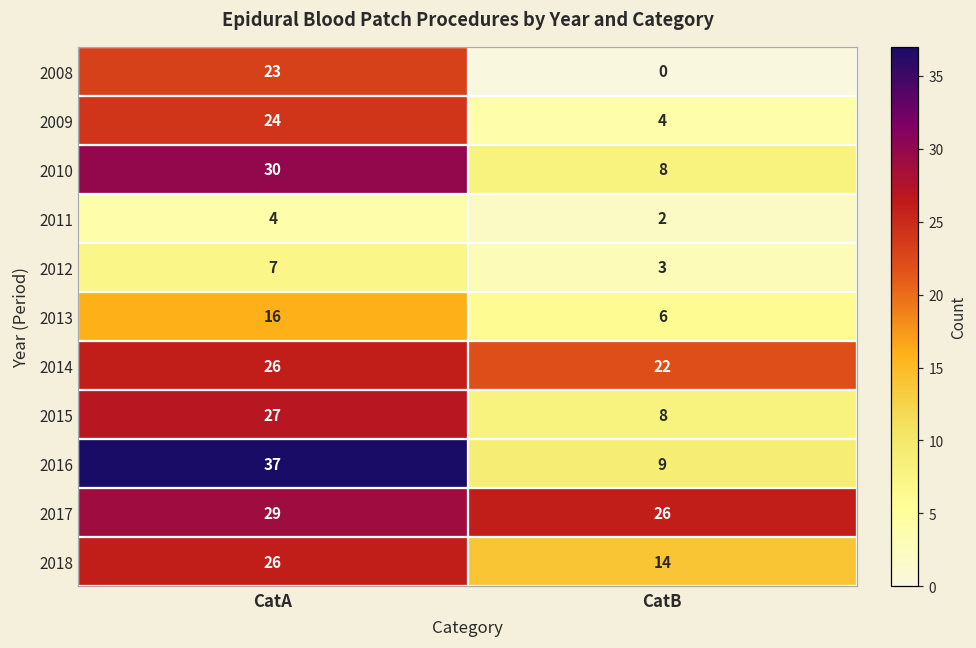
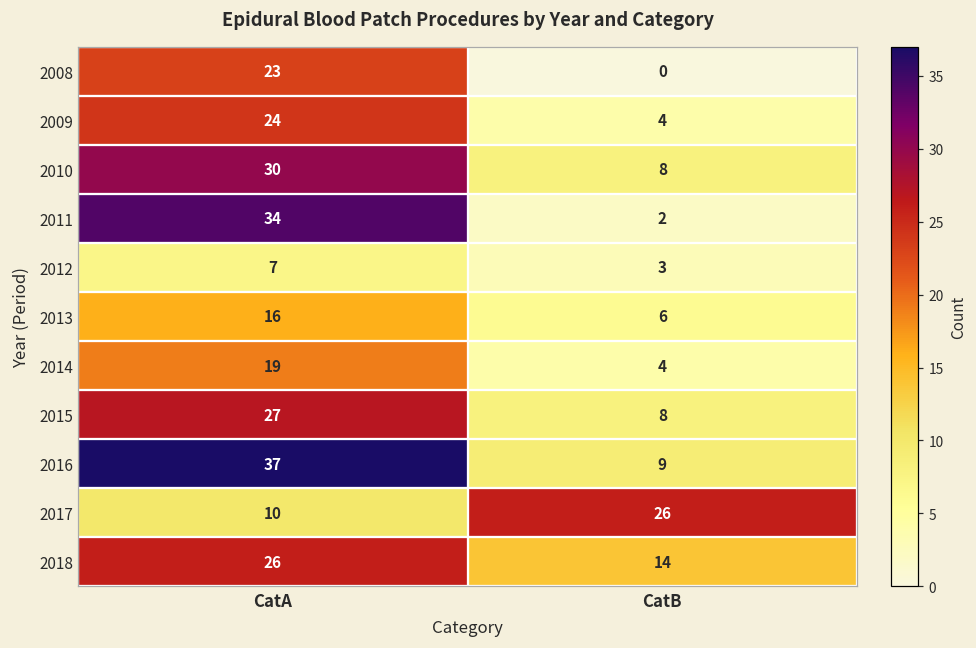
2011, CatA: 4 -> 34
2014, CatA: 26 -> 19
2014, CatB: 22 -> 4
2017, CatA: 29 -> 10
